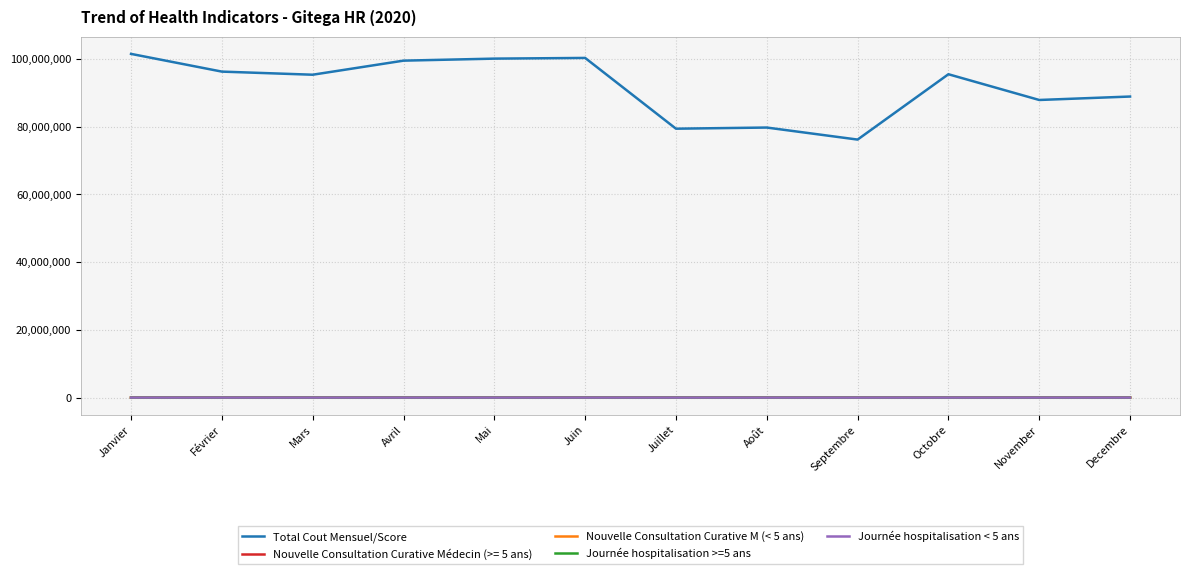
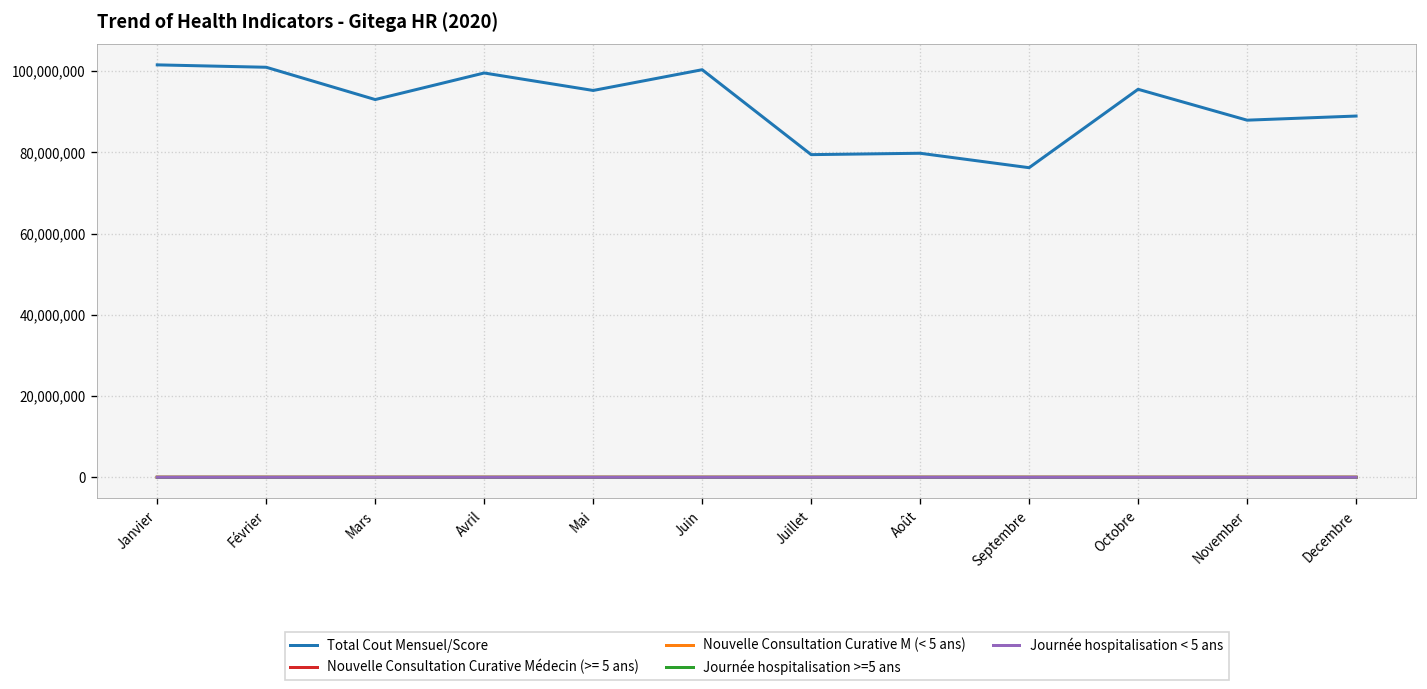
Total Cout Mensuel/Score, Février: 96,000,000 -> 101,000,000
Total Cout Mensuel/Score, Mars: 95,000,000 -> 93,000,000
Total Cout Mensuel/Score, Mai: 100,000,000 -> 95,000,000
